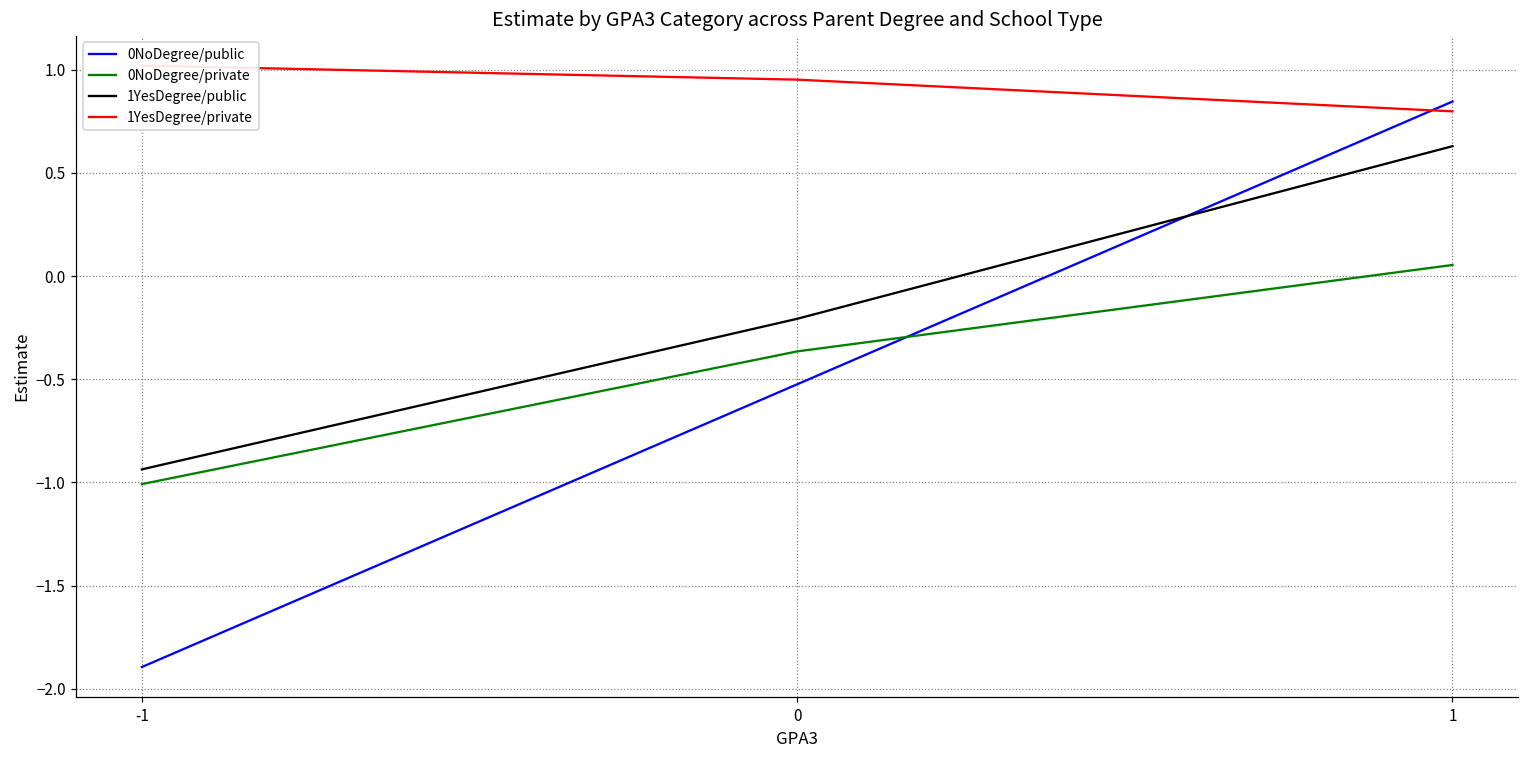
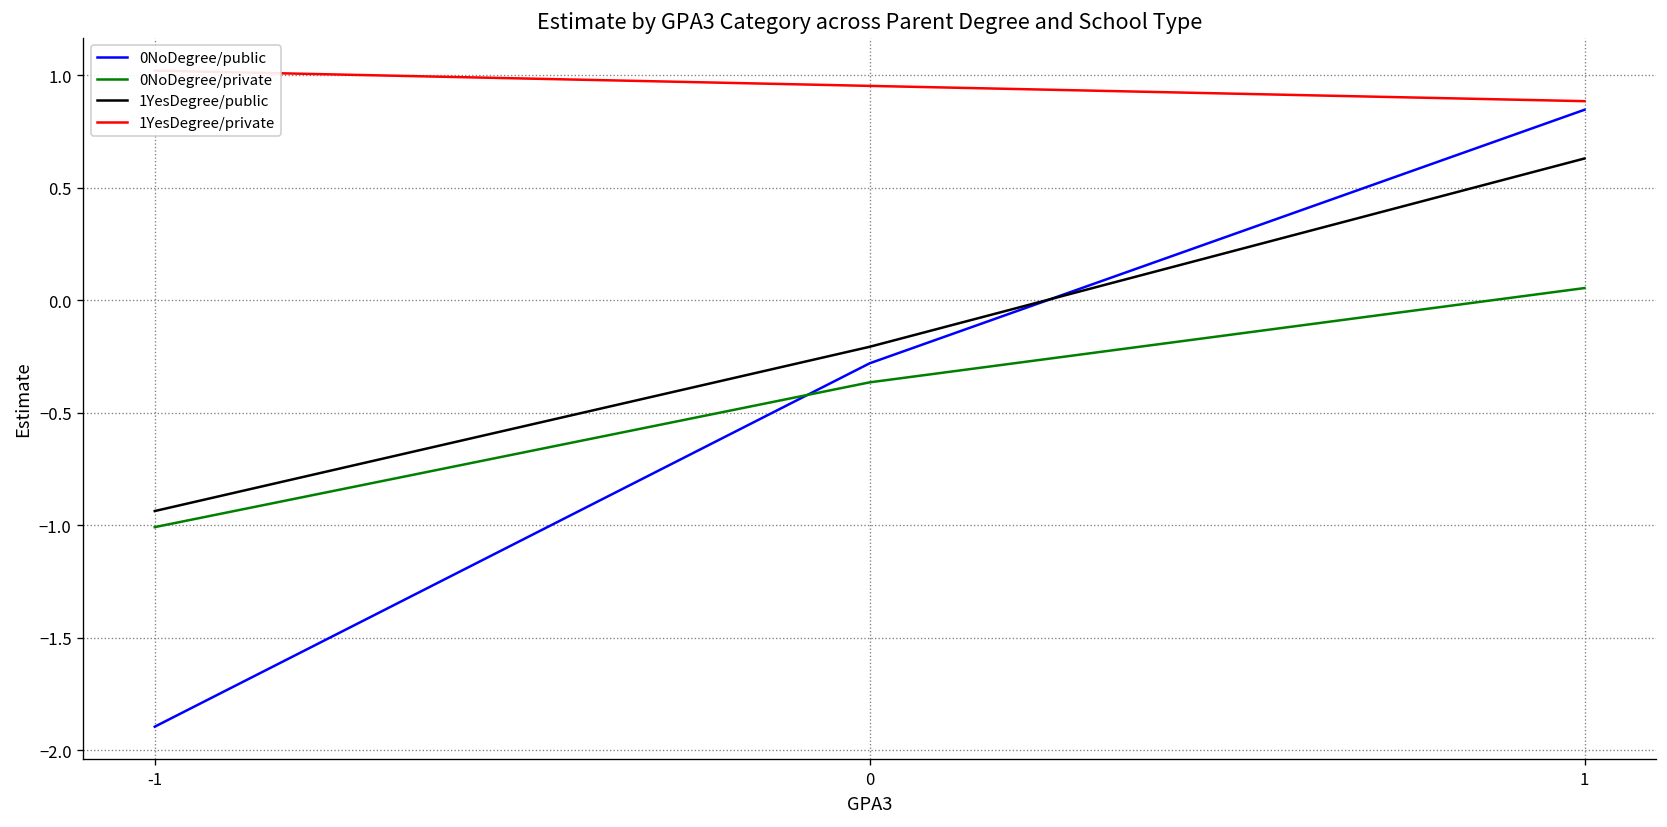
0NoDegree/public, 0: -0.52 -> -0.28
1YesDegree/private, 1: 0.80 -> 0.88
